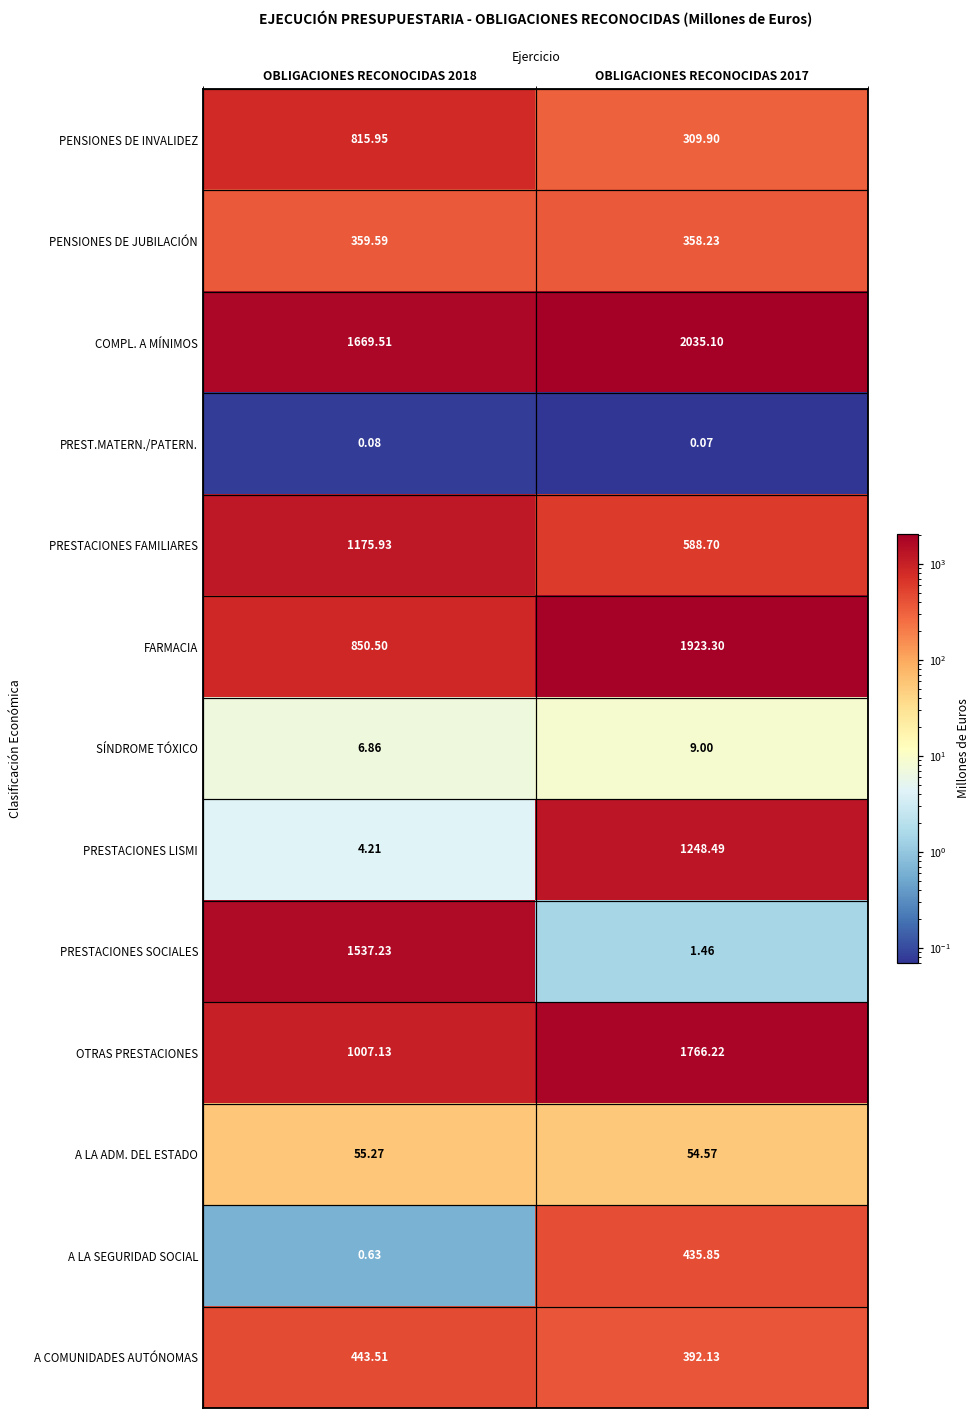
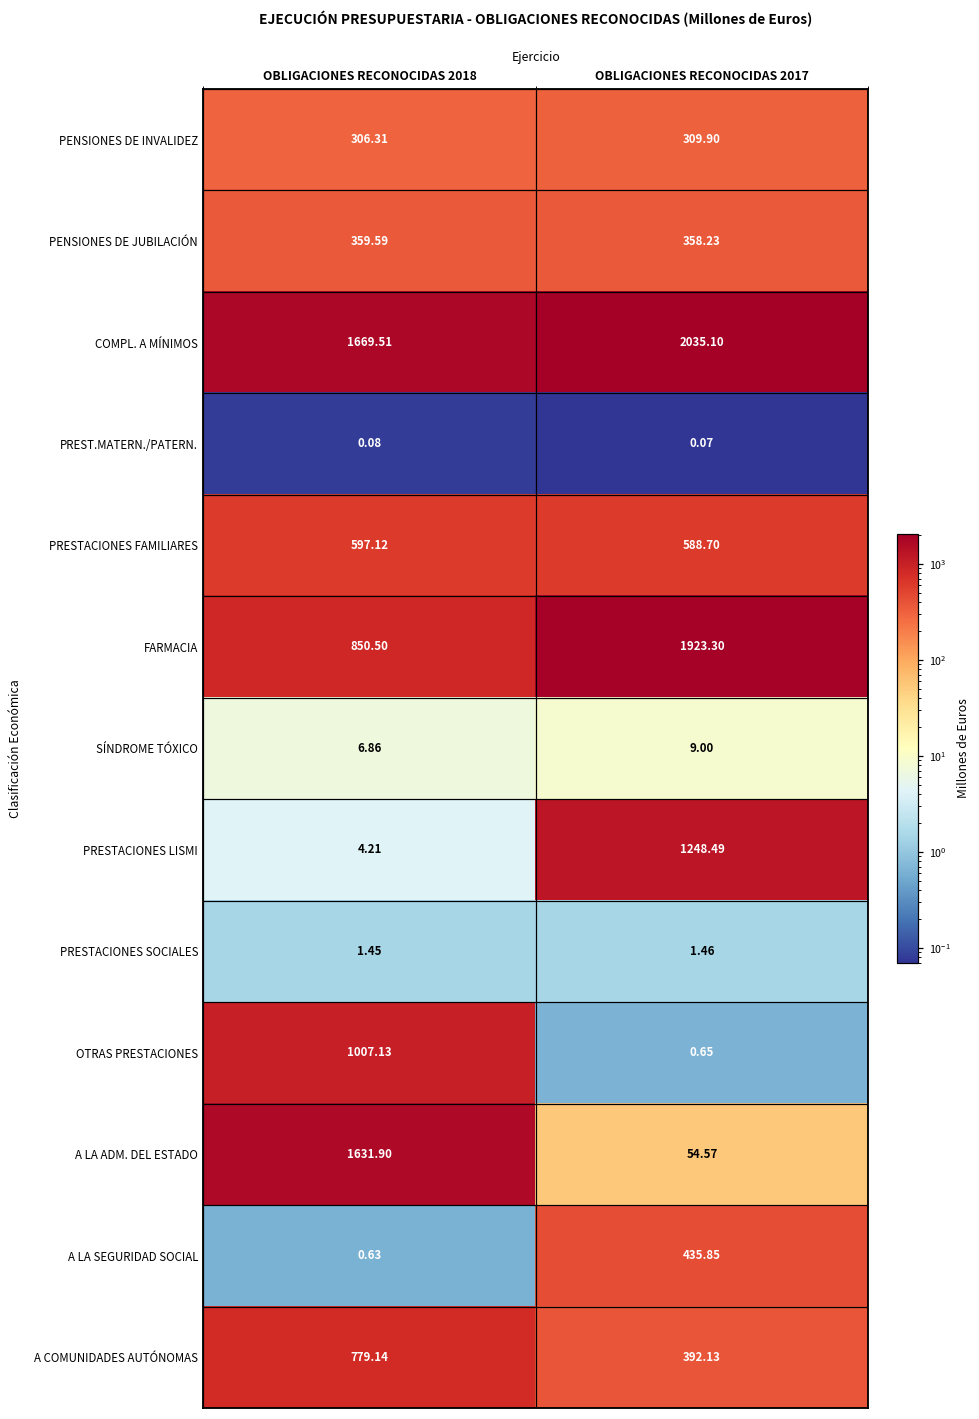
PENSIONES DE INVALIDEZ, OBLIGACIONES RECONOCIDAS 2018: 815.95 -> 306.31
PRESTACIONES FAMILIARES, OBLIGACIONES RECONOCIDAS 2018: 1175.93 -> 597.12
PRESTACIONES SOCIALES, OBLIGACIONES RECONOCIDAS 2018: 1537.23 -> 1.45
OTRAS PRESTACIONES, OBLIGACIONES RECONOCIDAS 2017: 1766.22 -> 0.65
A LA ADM. DEL ESTADO, OBLIGACIONES RECONOCIDAS 2018: 55.27 -> 1631.90
A COMUNIDADES AUTÓNOMAS, OBLIGACIONES RECONOCIDAS 2018: 443.51 -> 779.14
